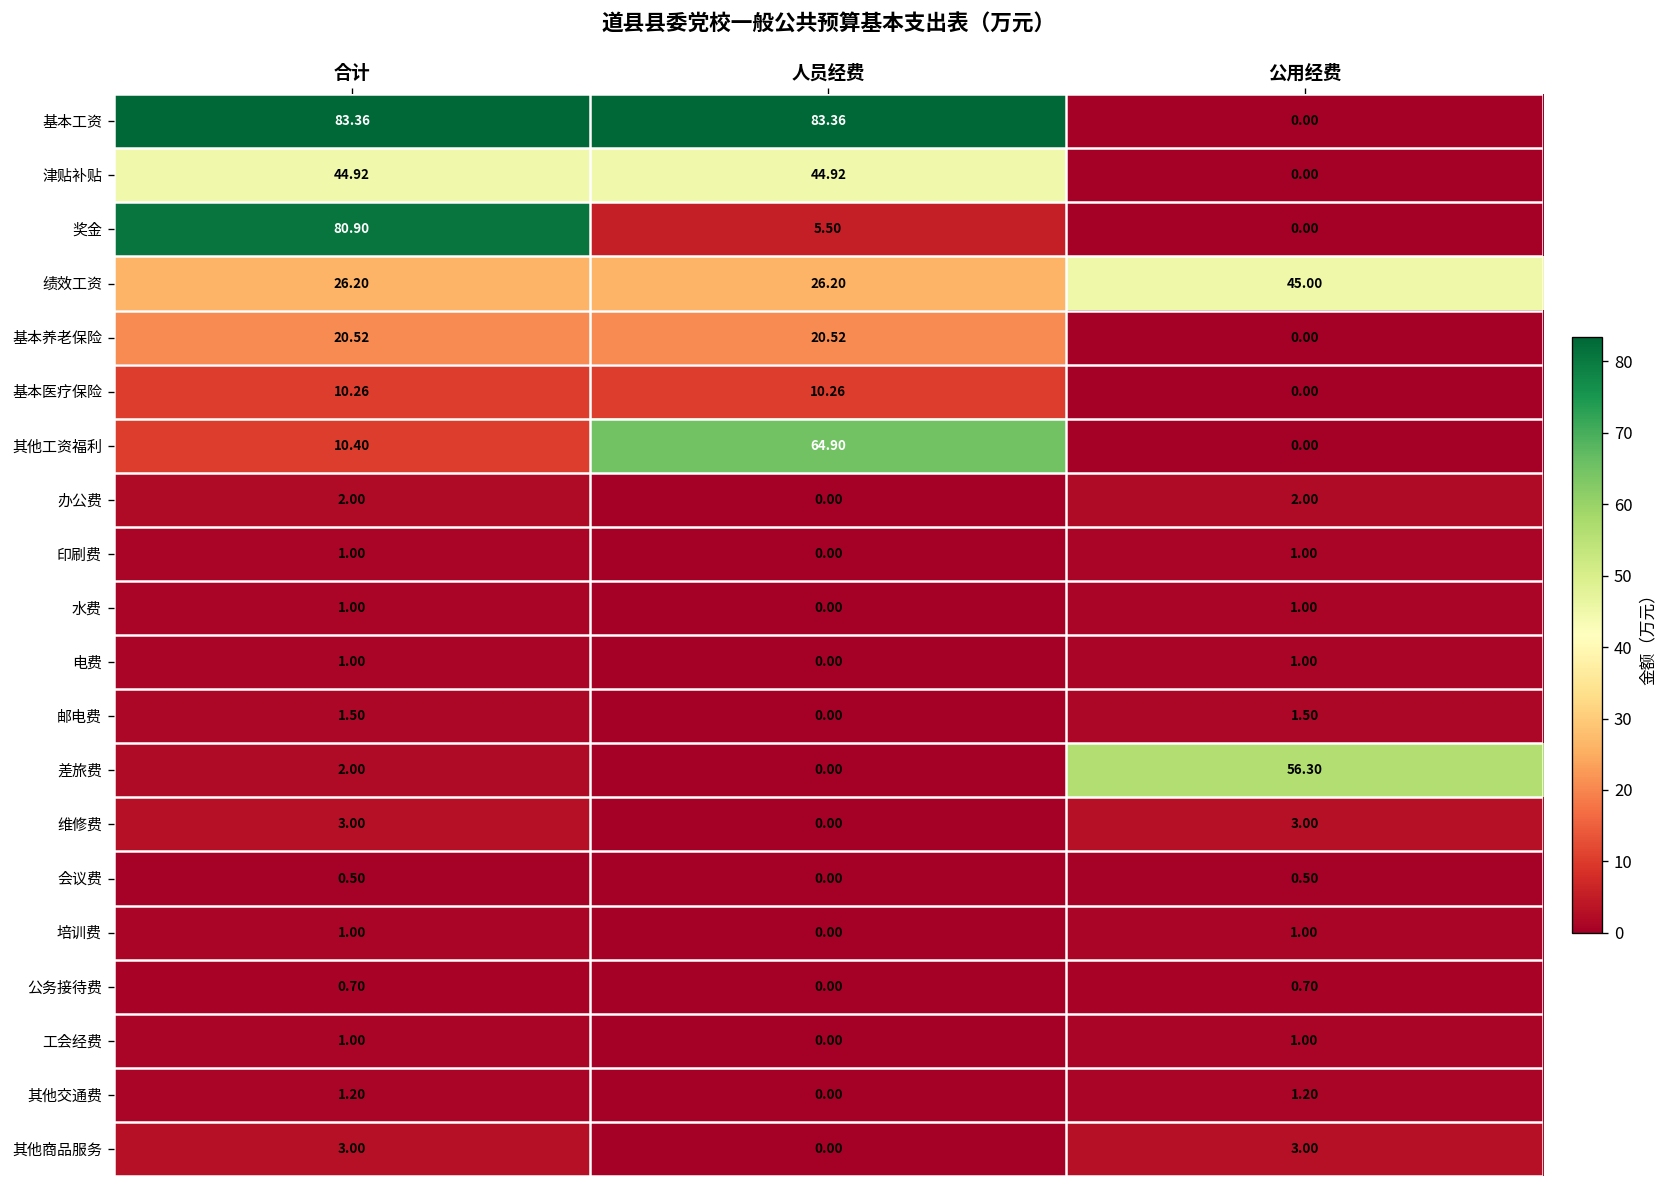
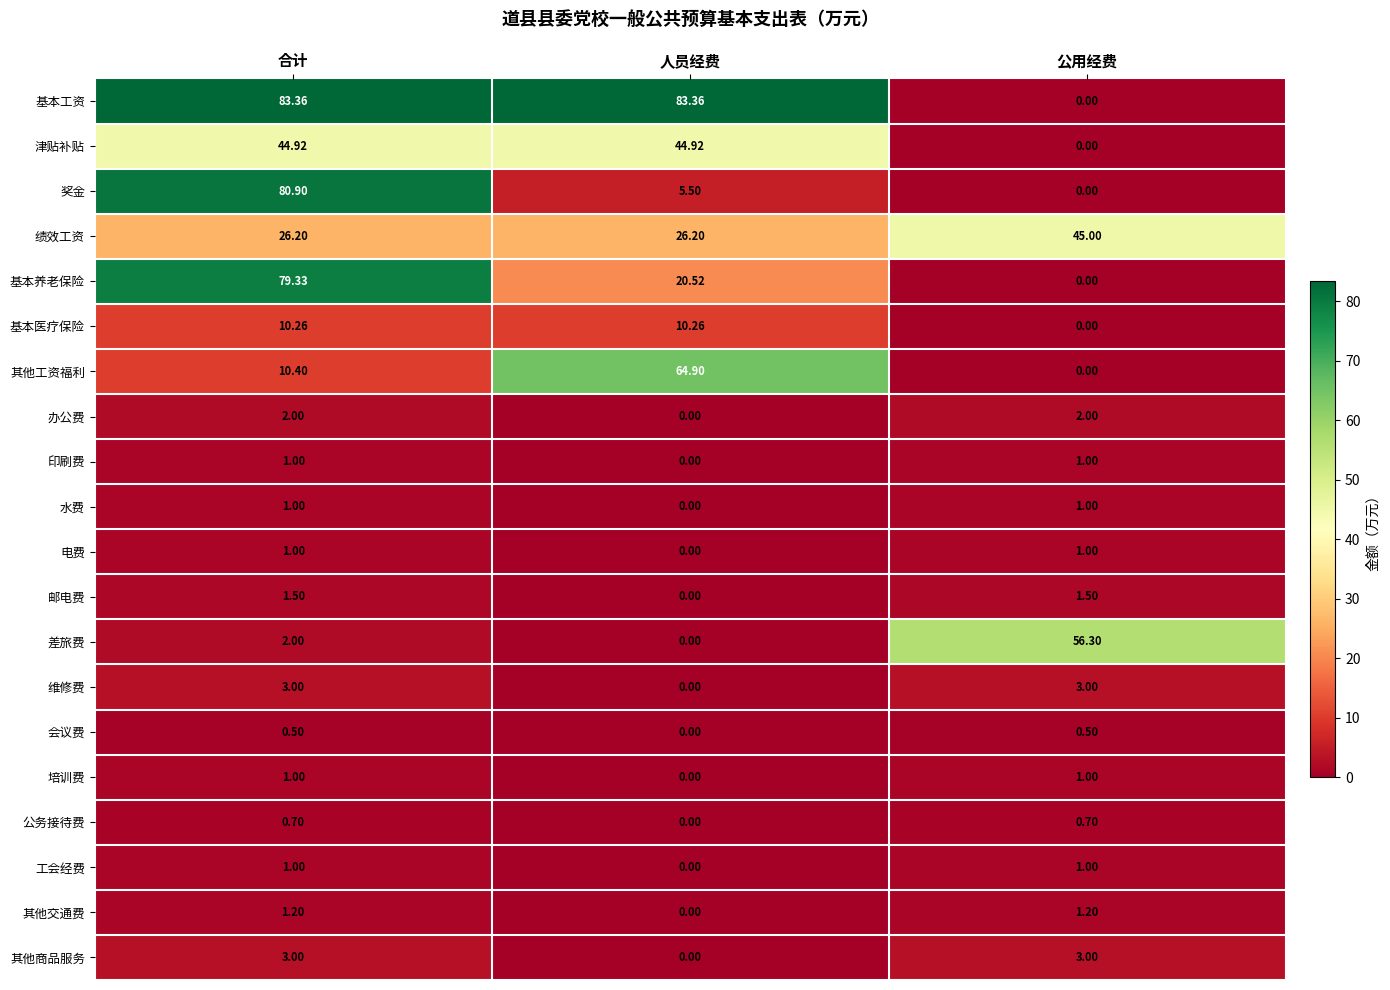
基本养老保险, 合计: 20.52 -> 79.33
